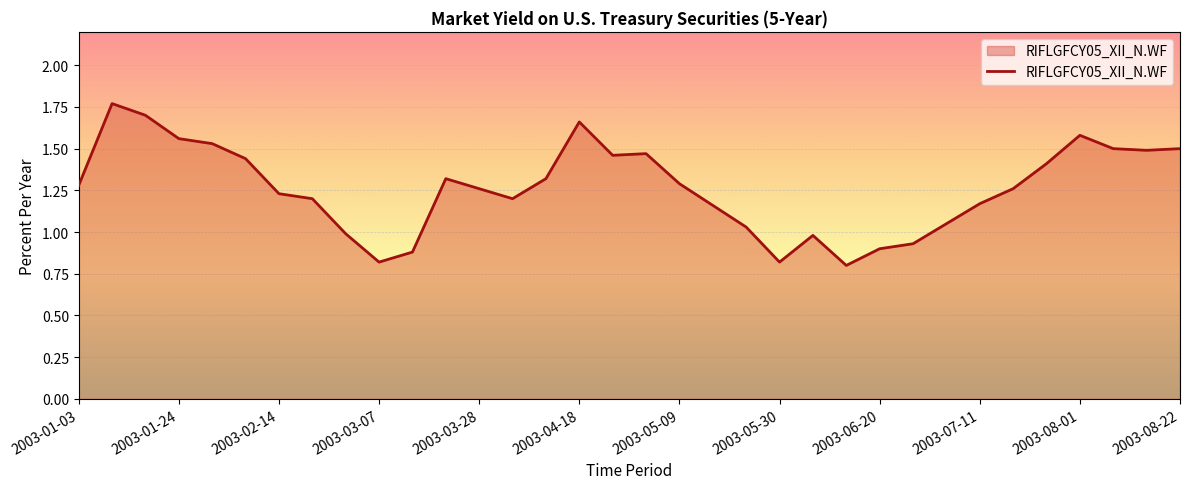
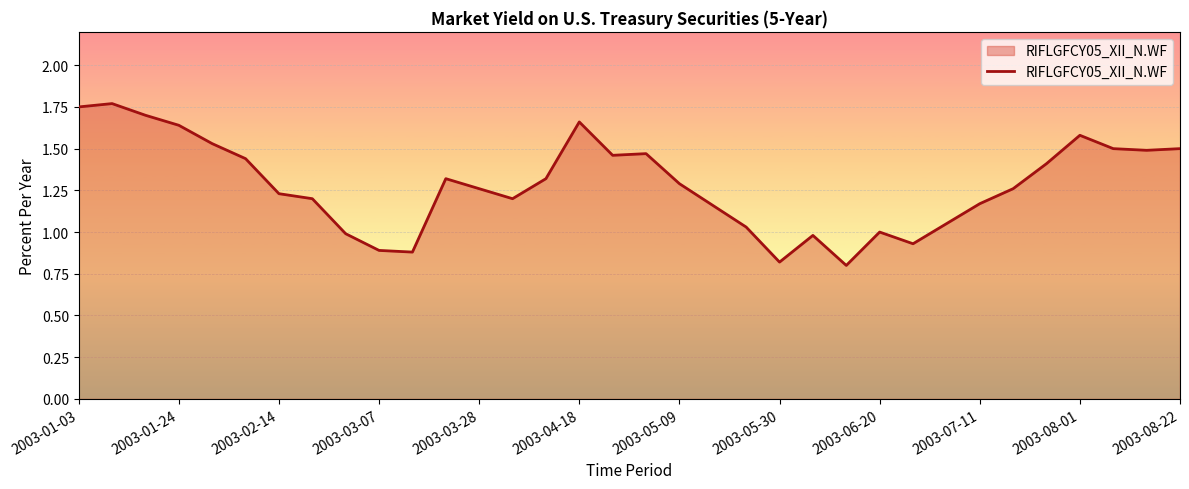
2003-01-03: 1.28 -> 1.75
2003-01-24: 1.56 -> 1.64
2003-03-07: 0.82 -> 0.89
2003-06-20: 0.9 -> 1.0
